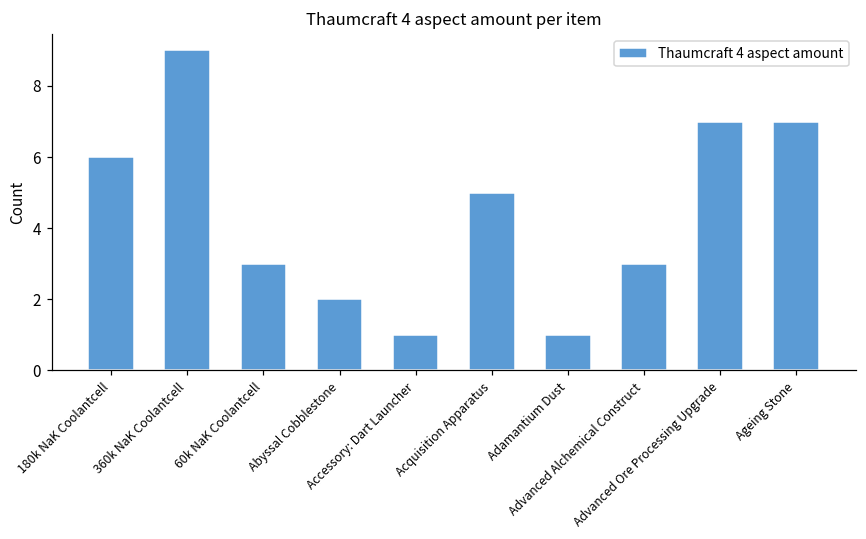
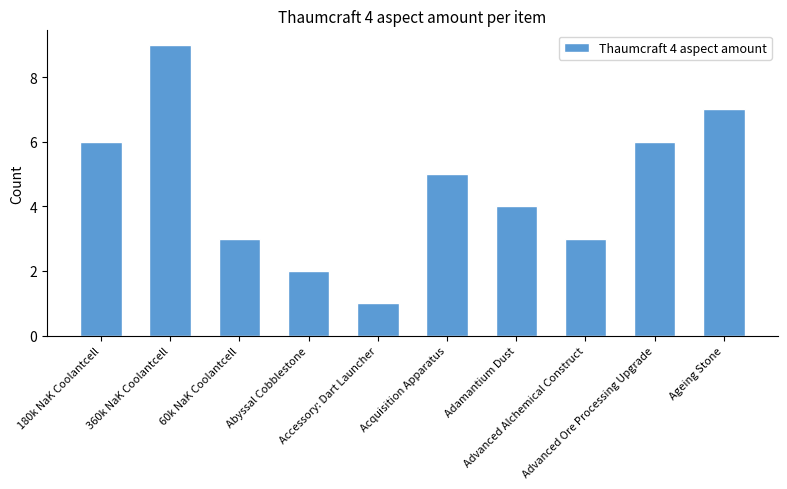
Adamantium Dust: 1 -> 4
Advanced Ore Processing Upgrade: 7 -> 6
